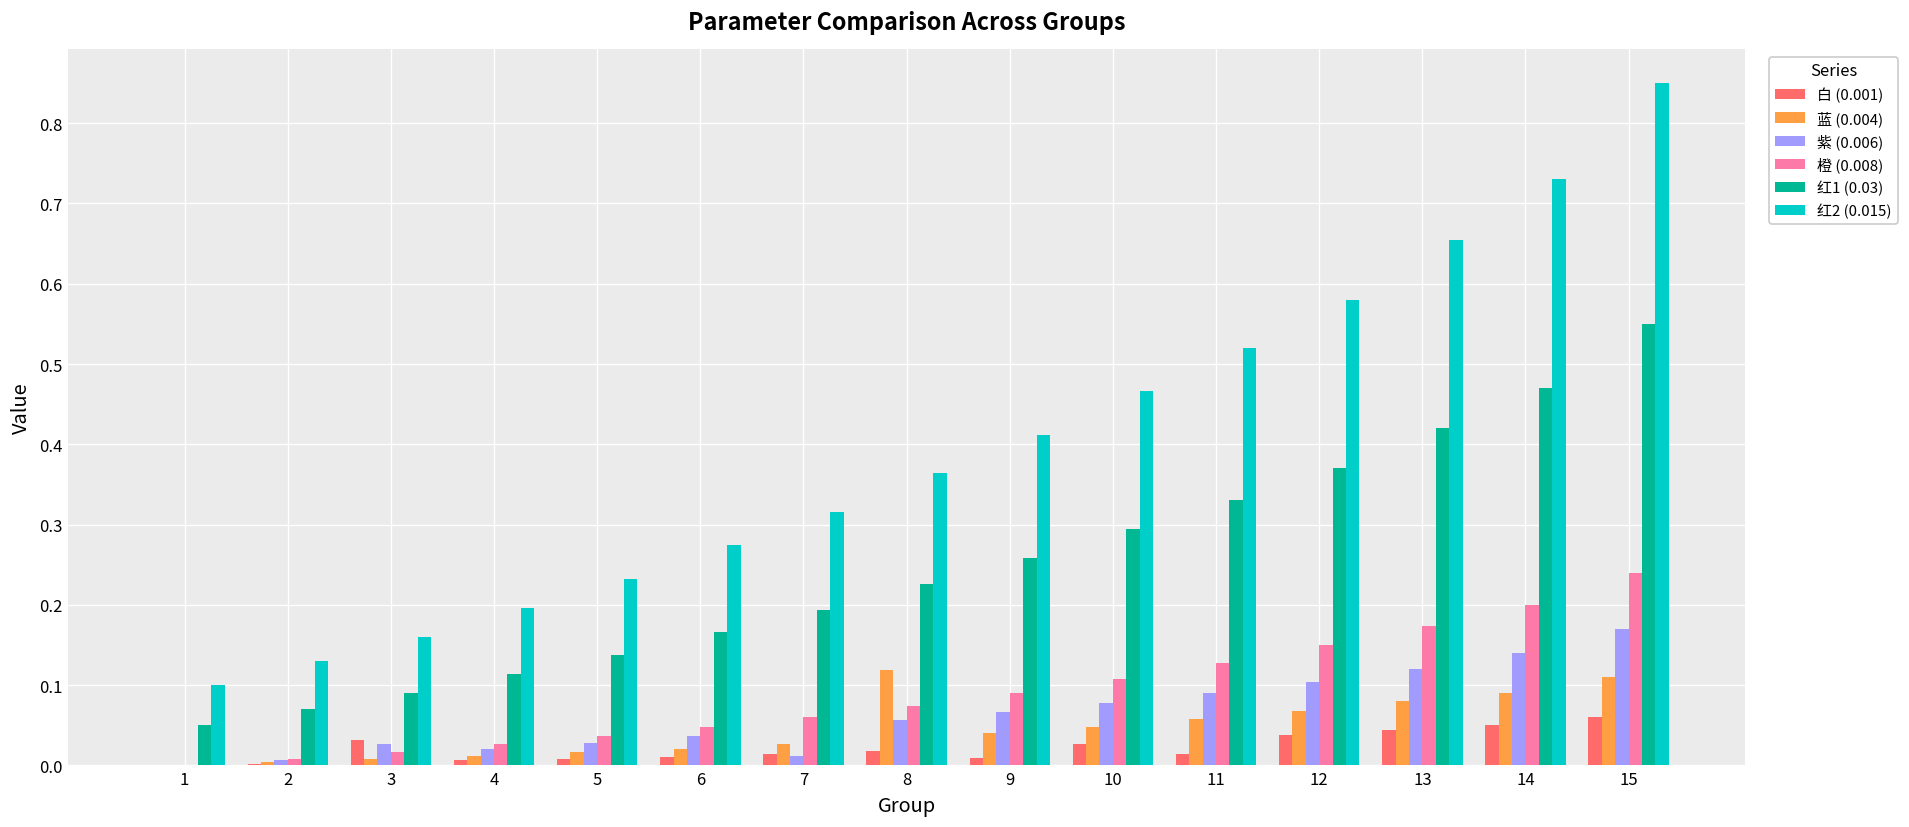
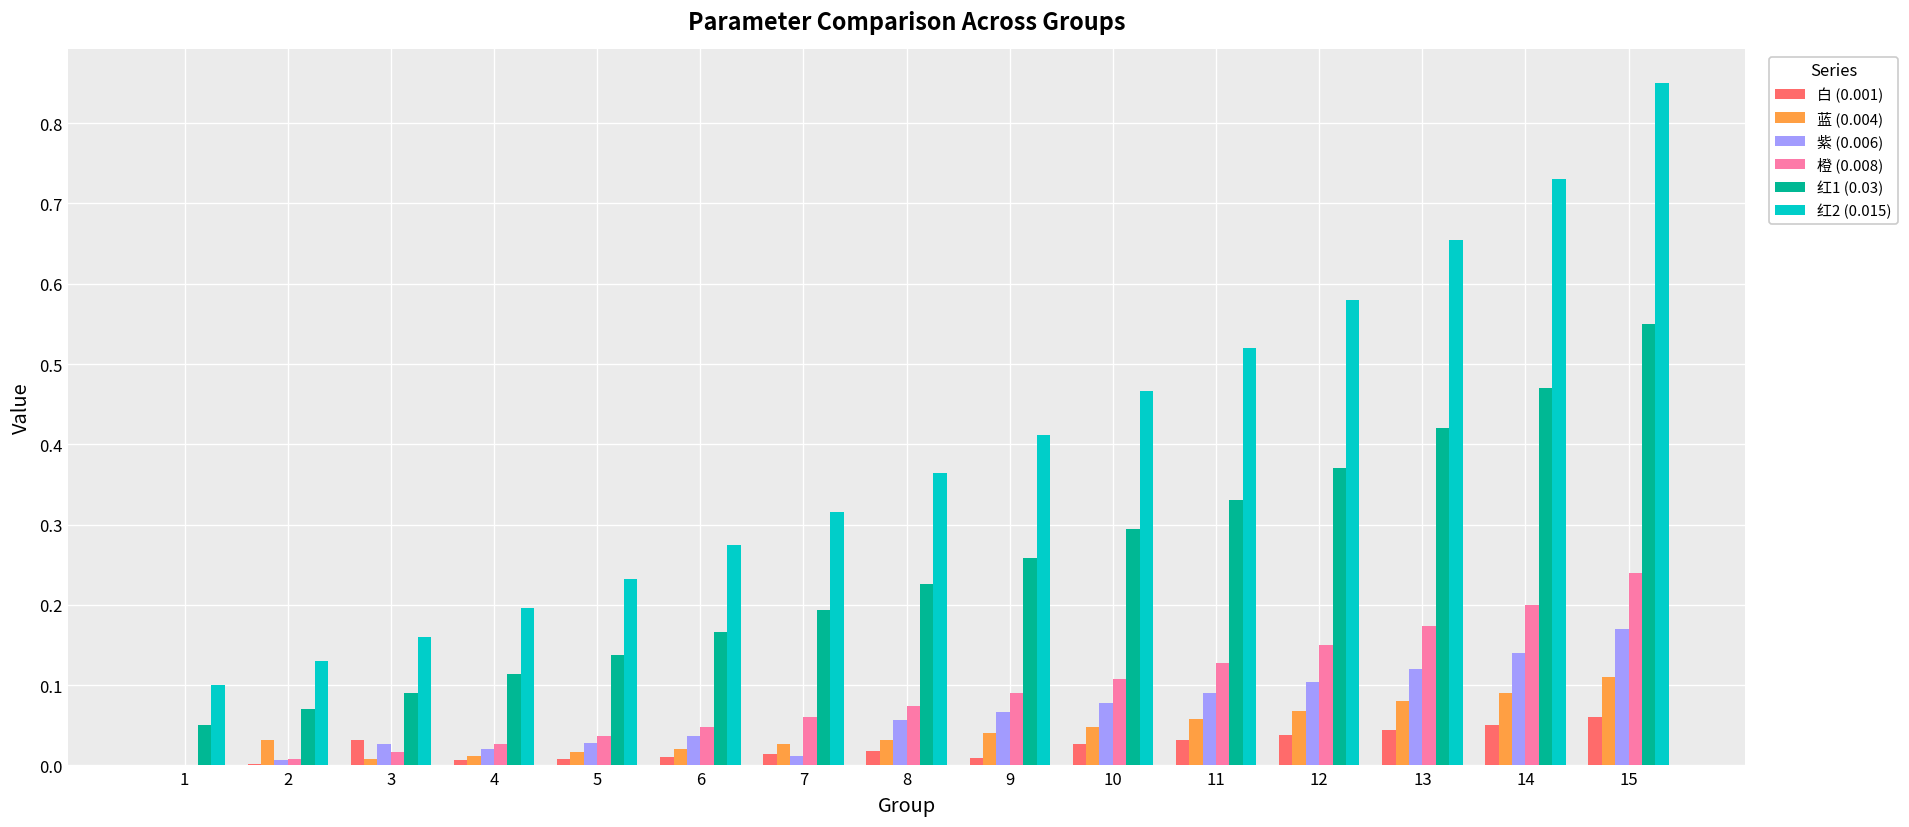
蓝 (0.004), 2: 0.00 -> 0.03
蓝 (0.004), 8: 0.12 -> 0.03
白 (0.001), 11: 0.01 -> 0.03
